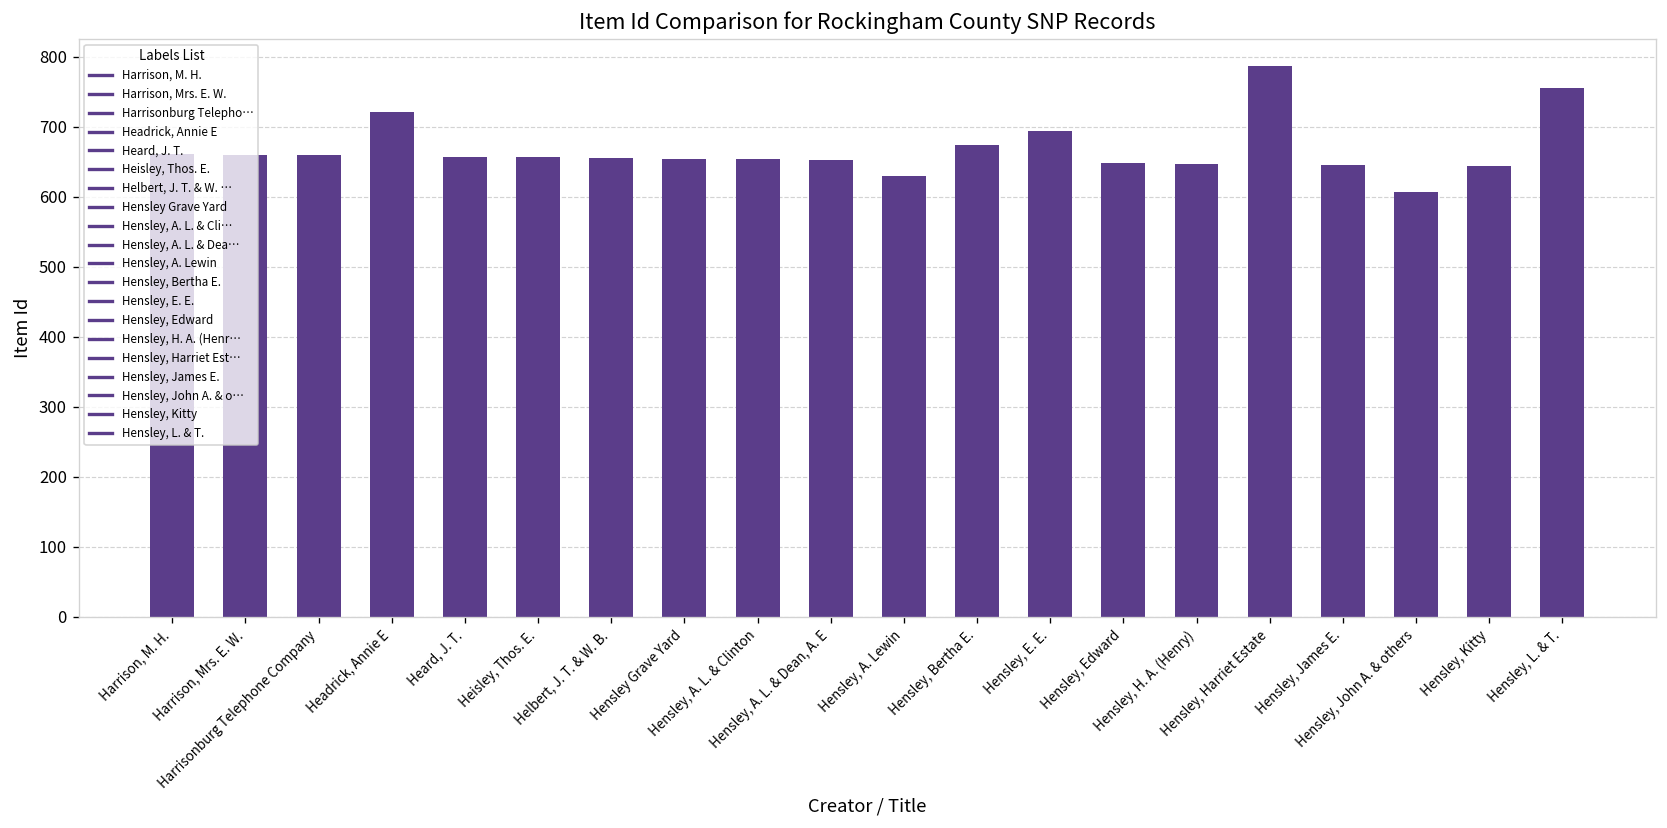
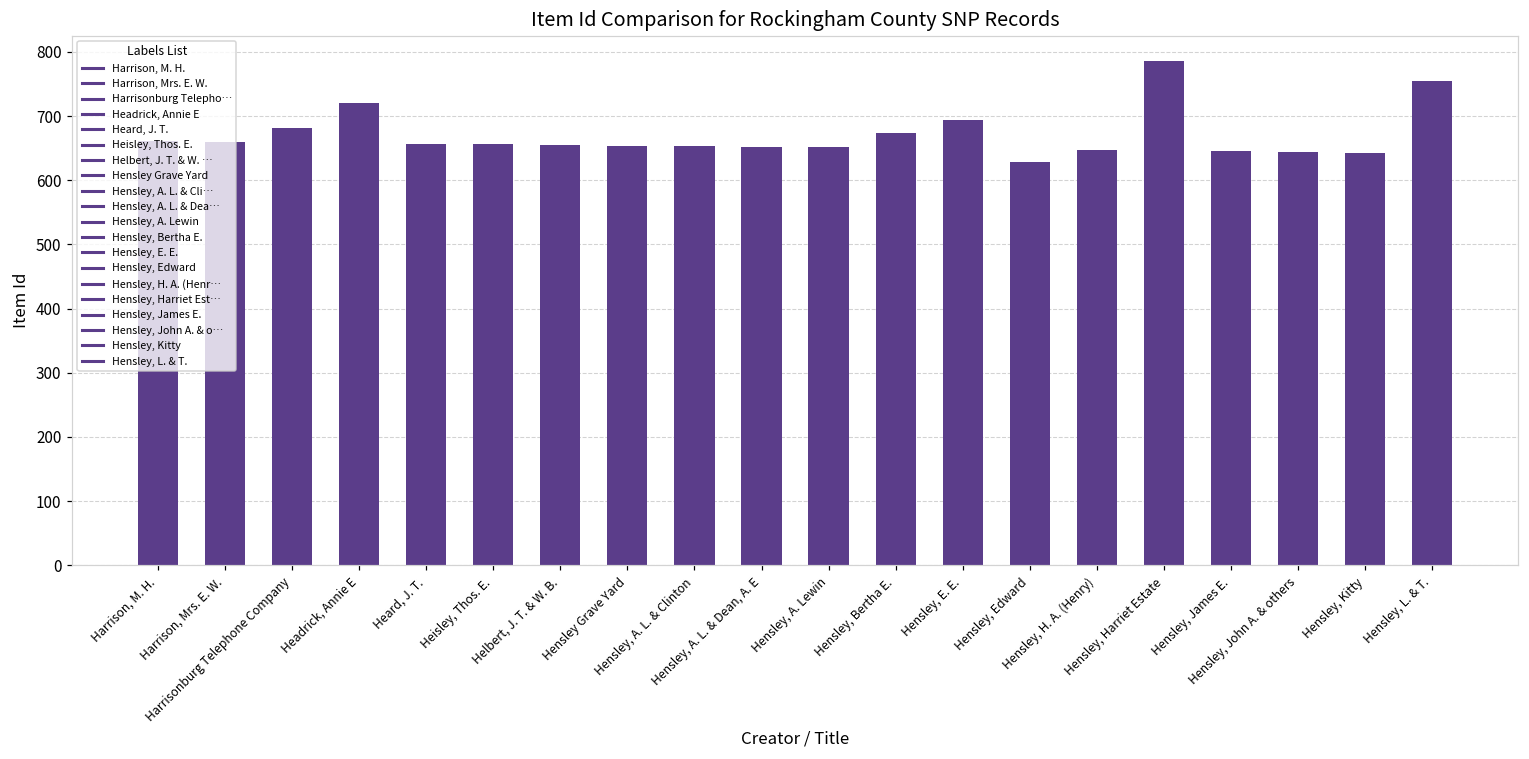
Harrisonburg Telephone Company: 660 -> 680
Hensley, A. Lewin: 630 -> 650
Hensley, Edward: 650 -> 630
Hensley, John A. & others: 610 -> 640
